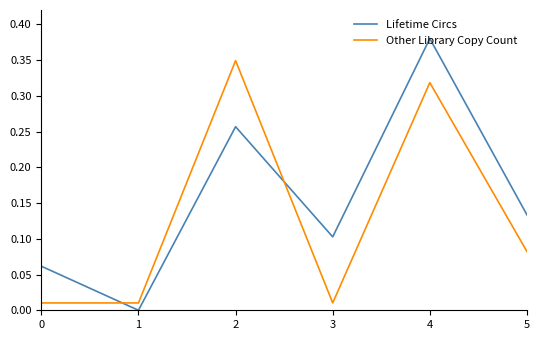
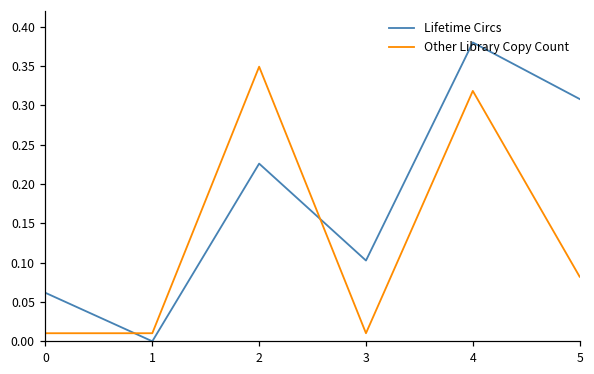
Lifetime Circs, 2: 0.26 -> 0.23
Lifetime Circs, 5: 0.13 -> 0.31
